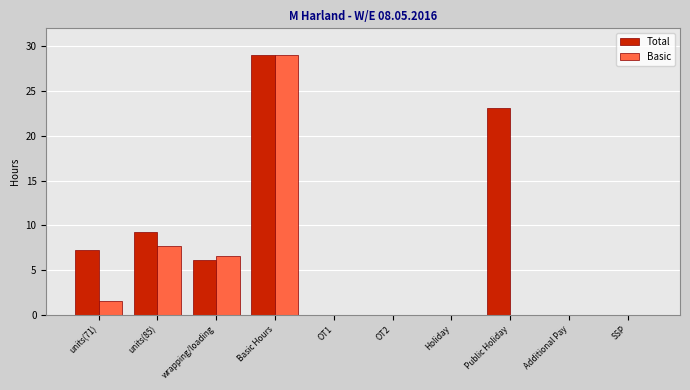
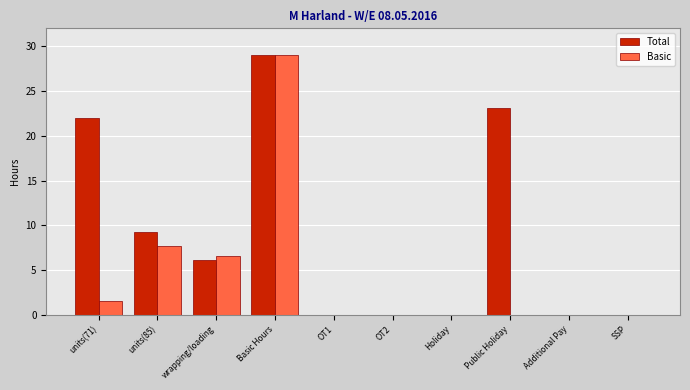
Total, units(71): 7 -> 22
